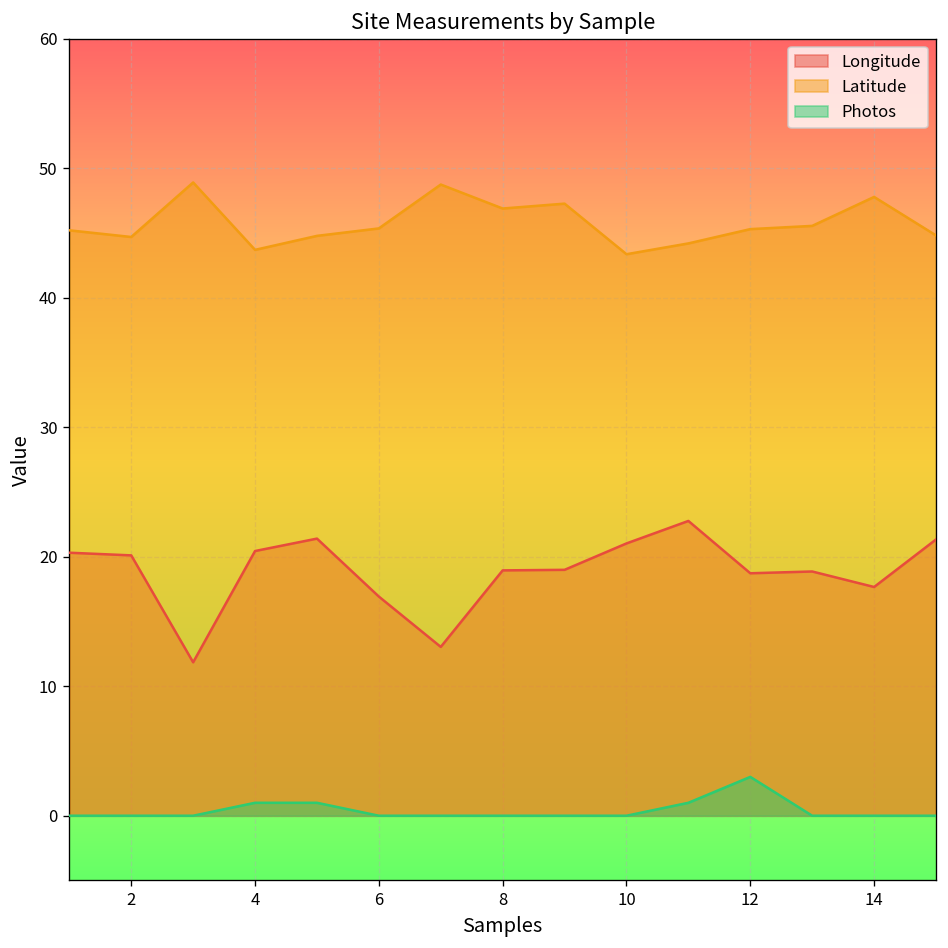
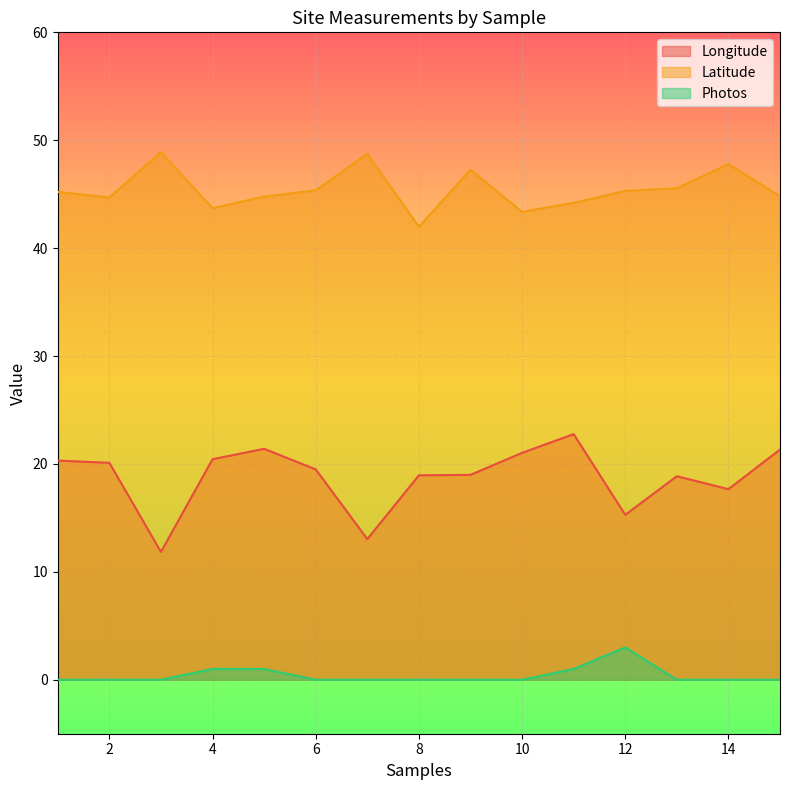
Longitude, 6: 16.9 -> 19.5
Latitude, 8: 46.9 -> 42.0
Longitude, 12: 18.7 -> 15.3
